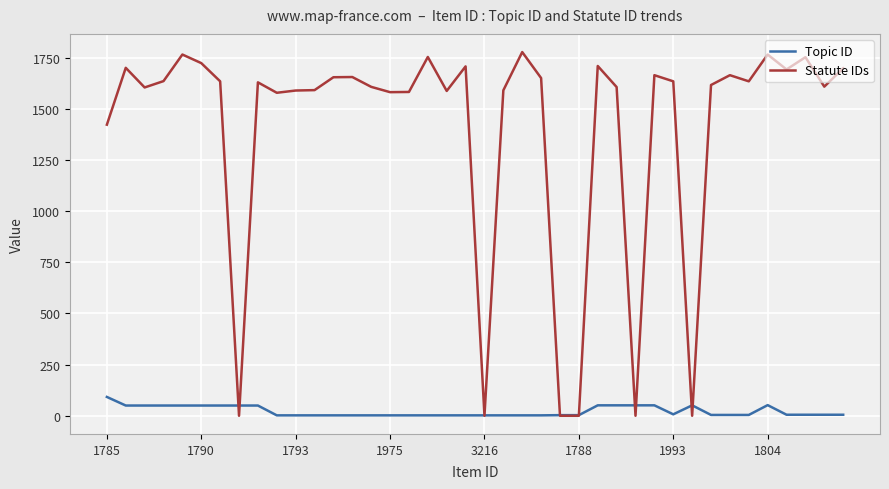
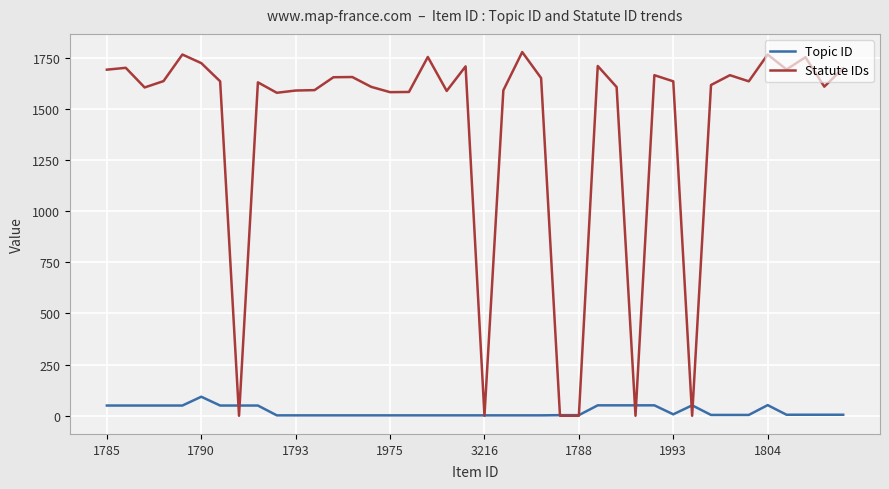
Topic ID, 1785: 90 -> 50
Statute IDs, 1785: 1420 -> 1690
Topic ID, 1790: 50 -> 90
